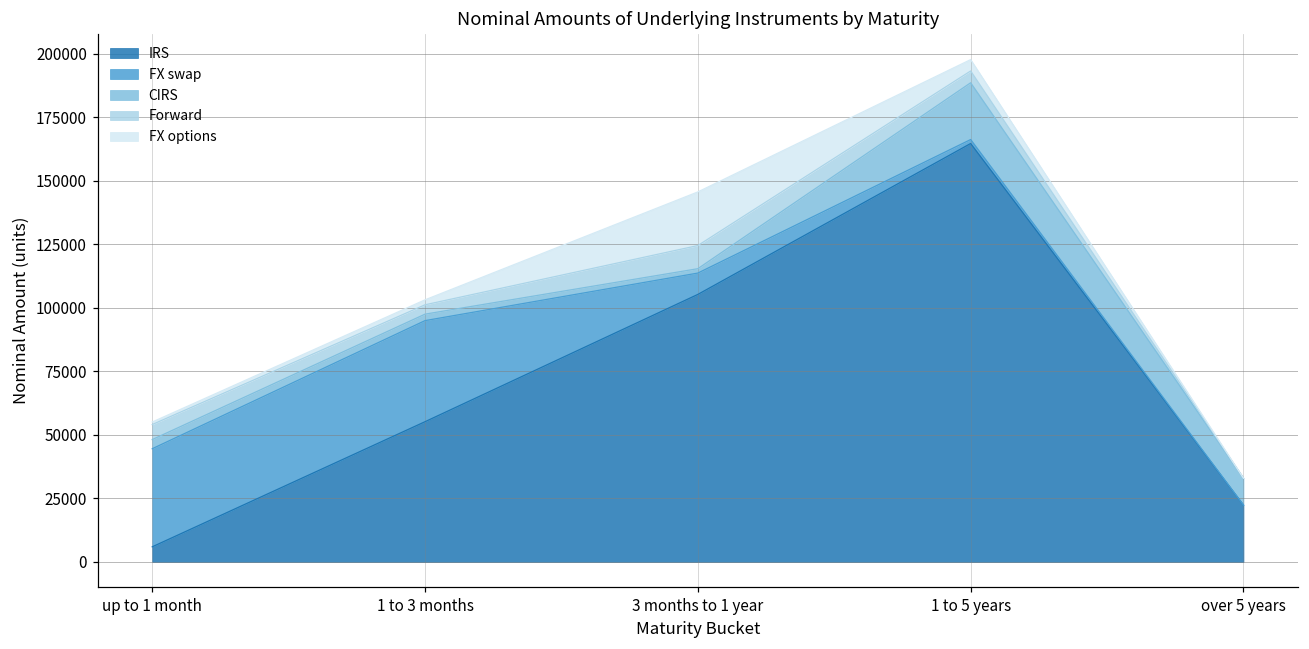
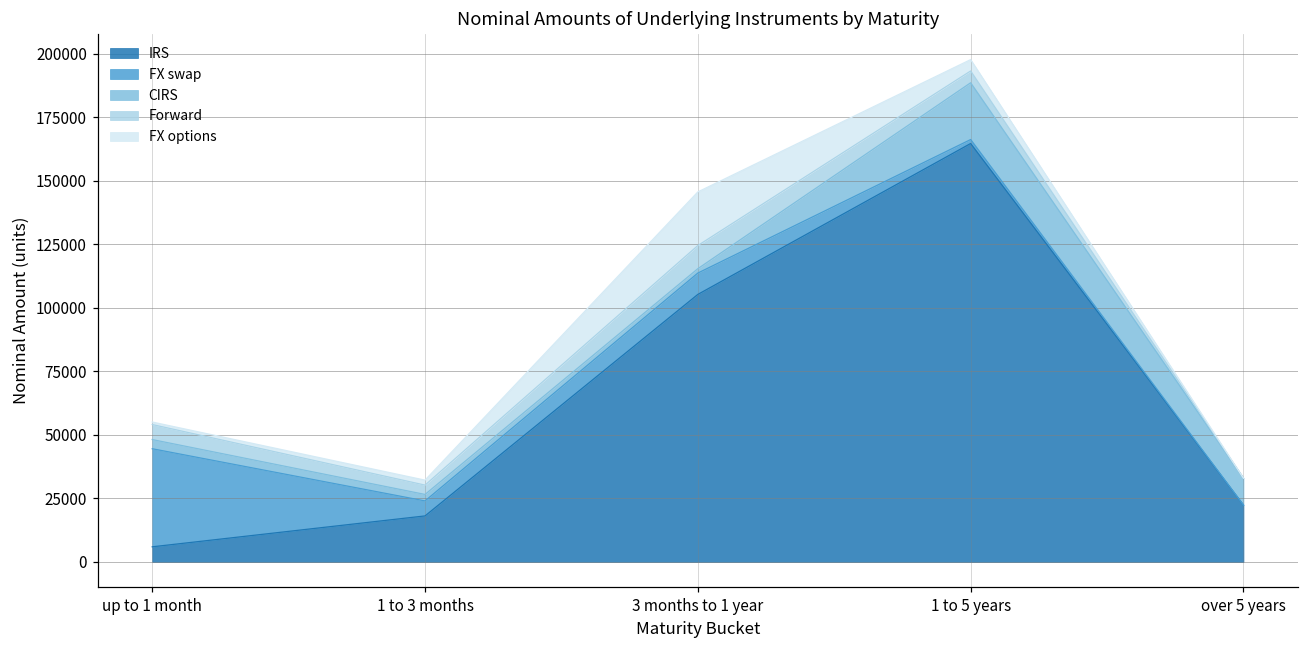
IRS, 1 to 3 months: 55000 -> 18000
FX swap, 1 to 3 months: 40000 -> 6000
